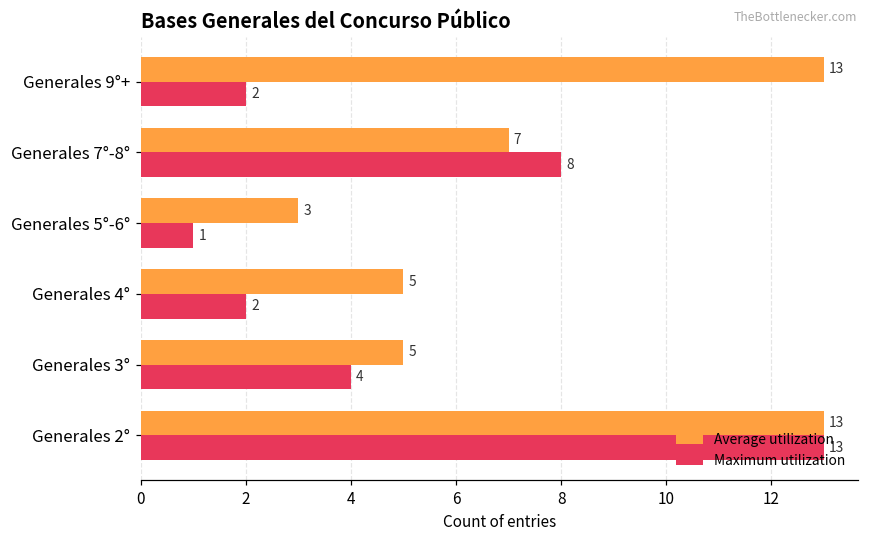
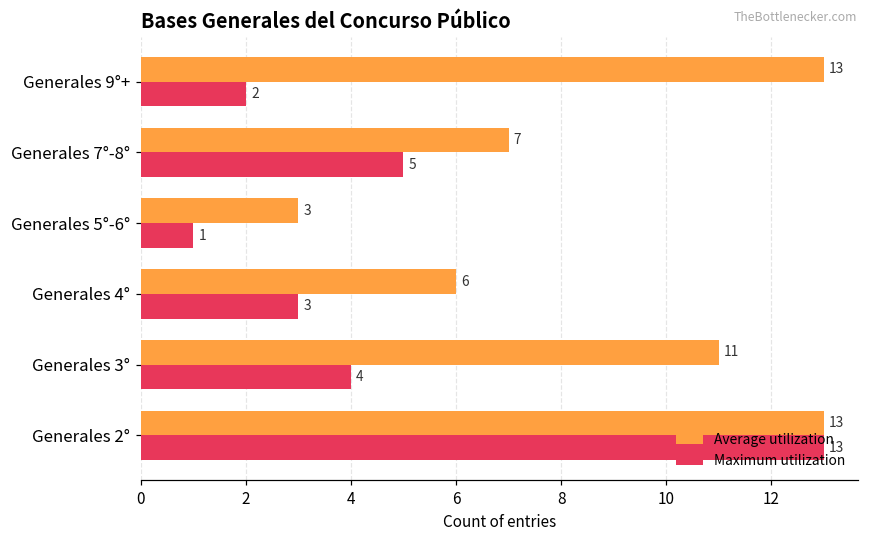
Maximum utilization, Generales 7°-8°: 8 -> 5
Average utilization, Generales 4°: 5 -> 6
Maximum utilization, Generales 4°: 2 -> 3
Average utilization, Generales 3°: 5 -> 11
